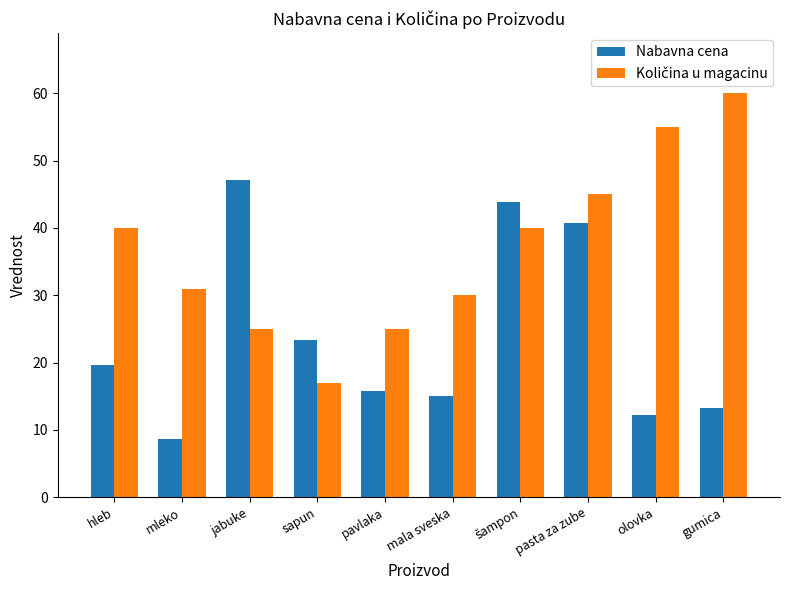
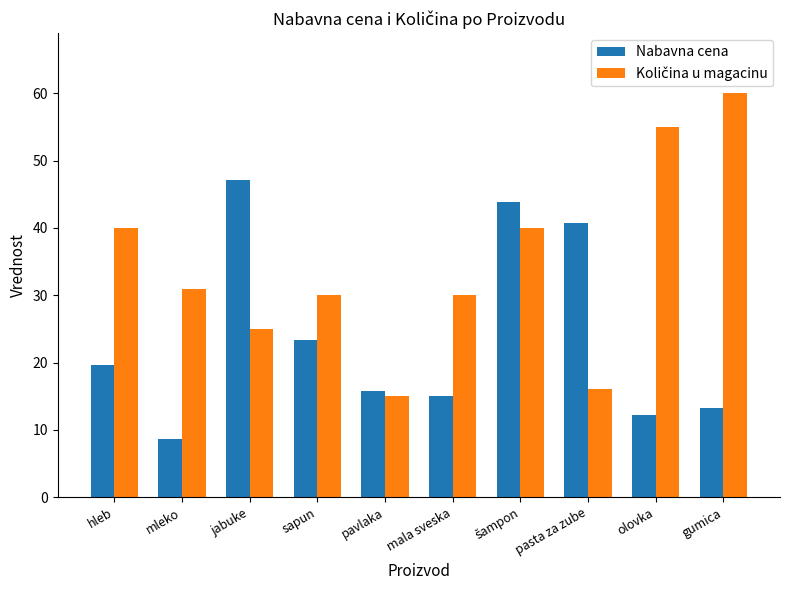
Količina u magacinu, sapun: 17 -> 30
Količina u magacinu, pavlaka: 25 -> 15
Količina u magacinu, pasta za zube: 45 -> 16
